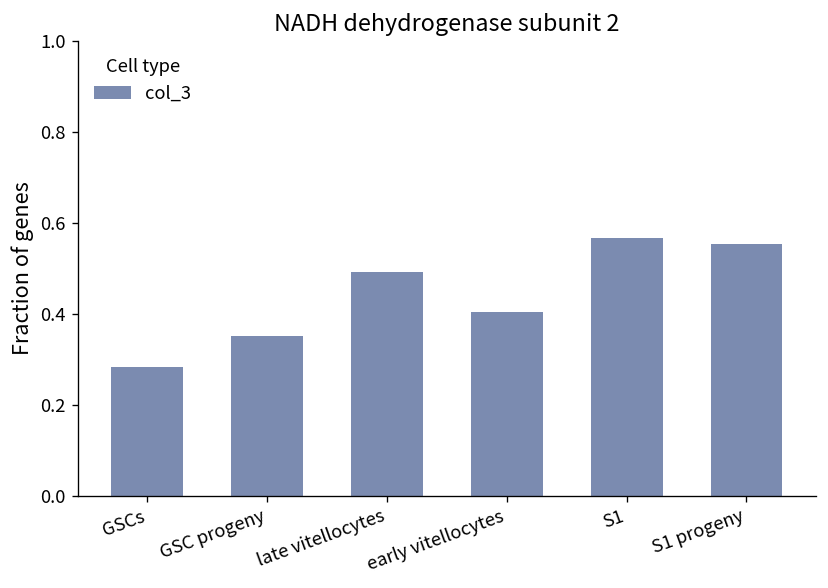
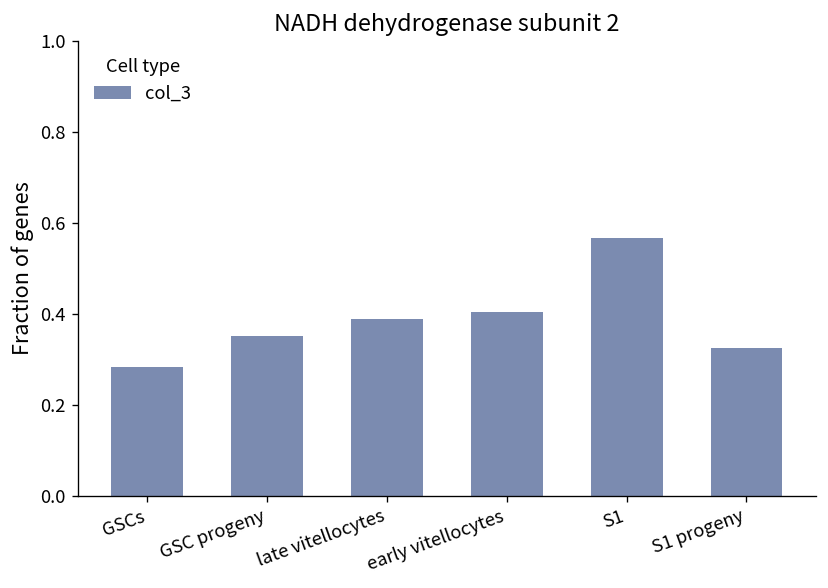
late vitellocytes: 0.49 -> 0.39
S1 progeny: 0.55 -> 0.33
